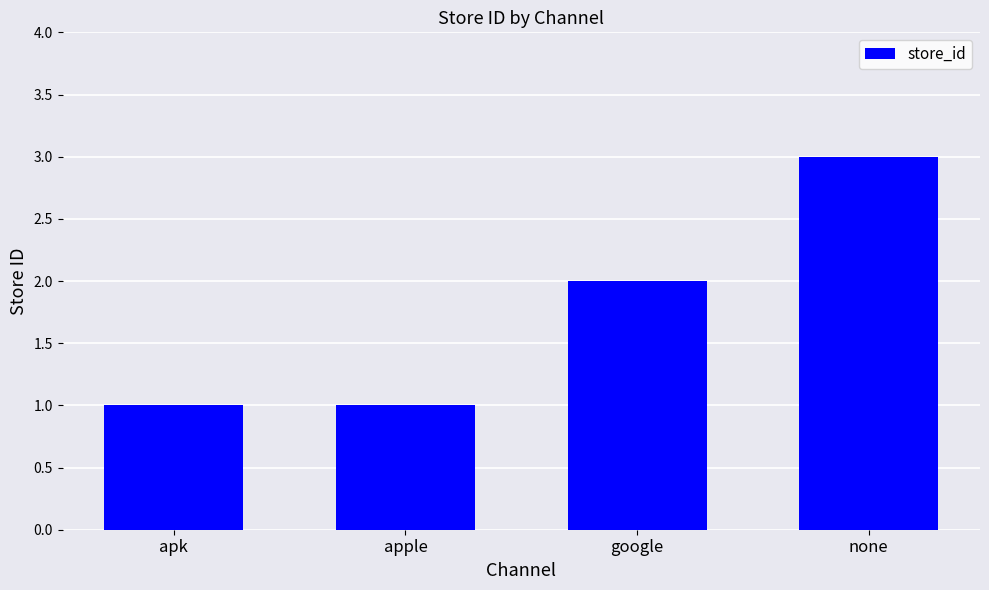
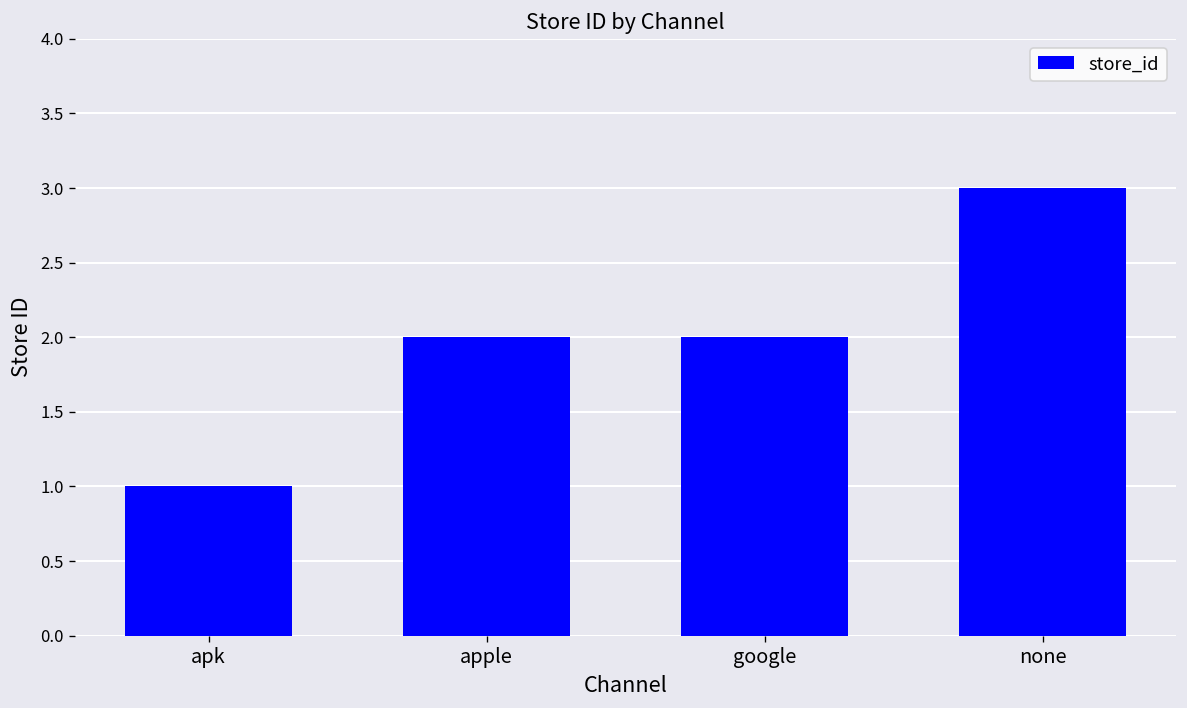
apple: 1 -> 2
